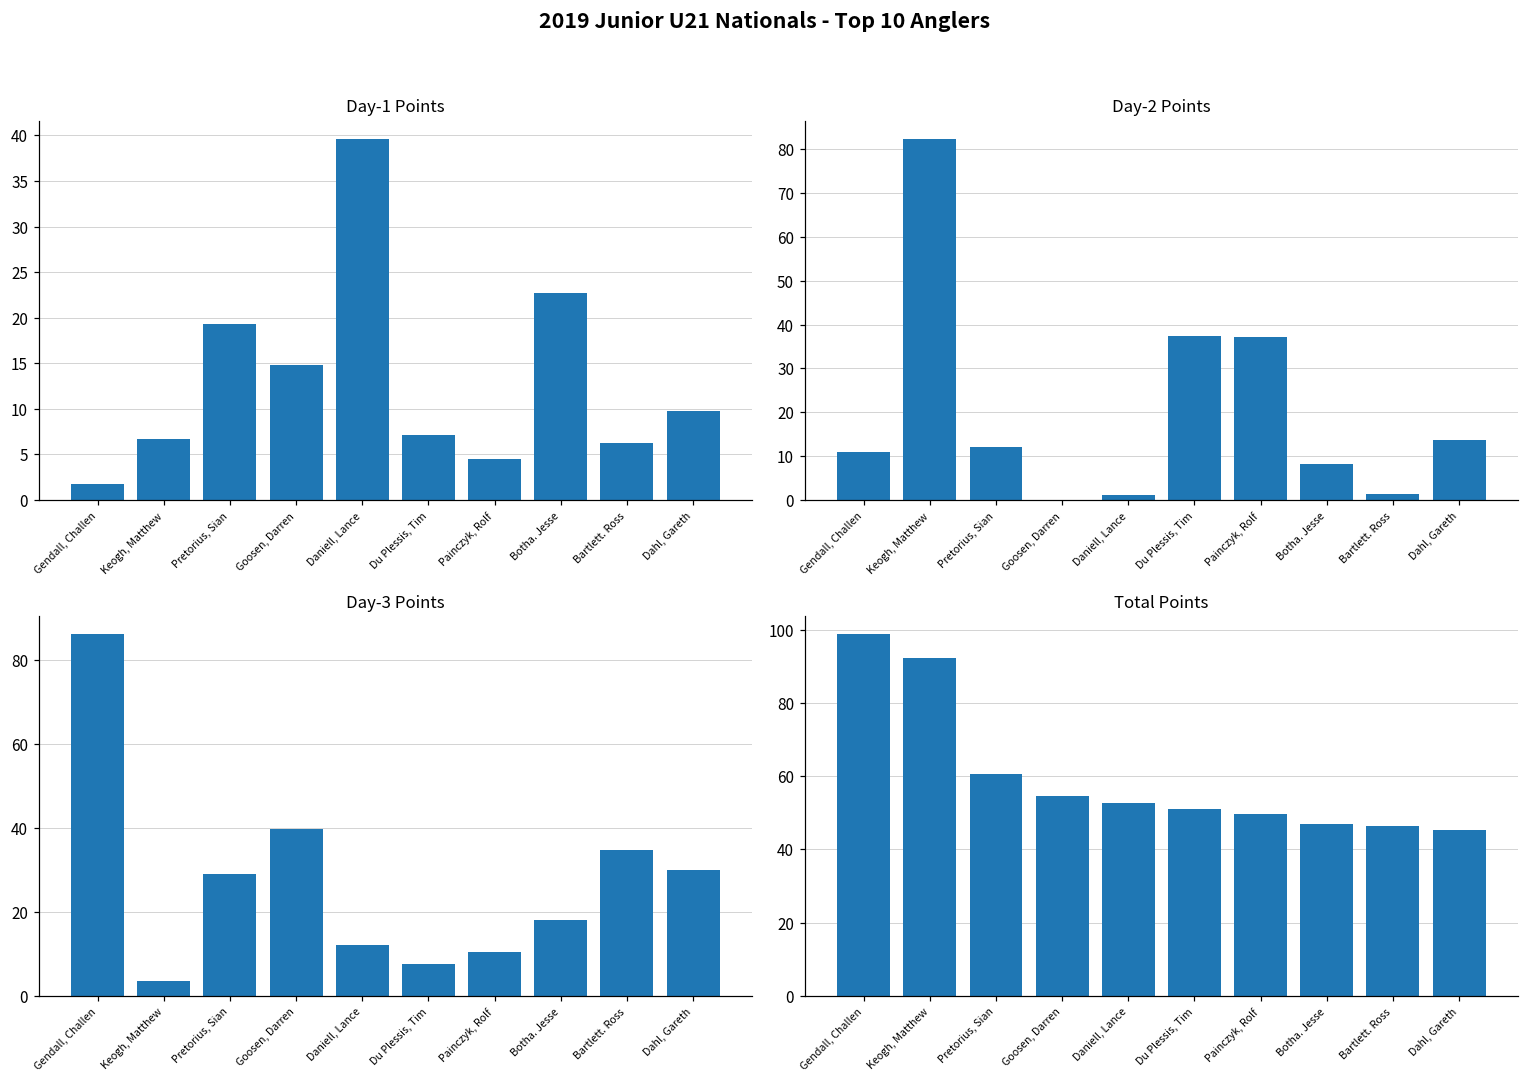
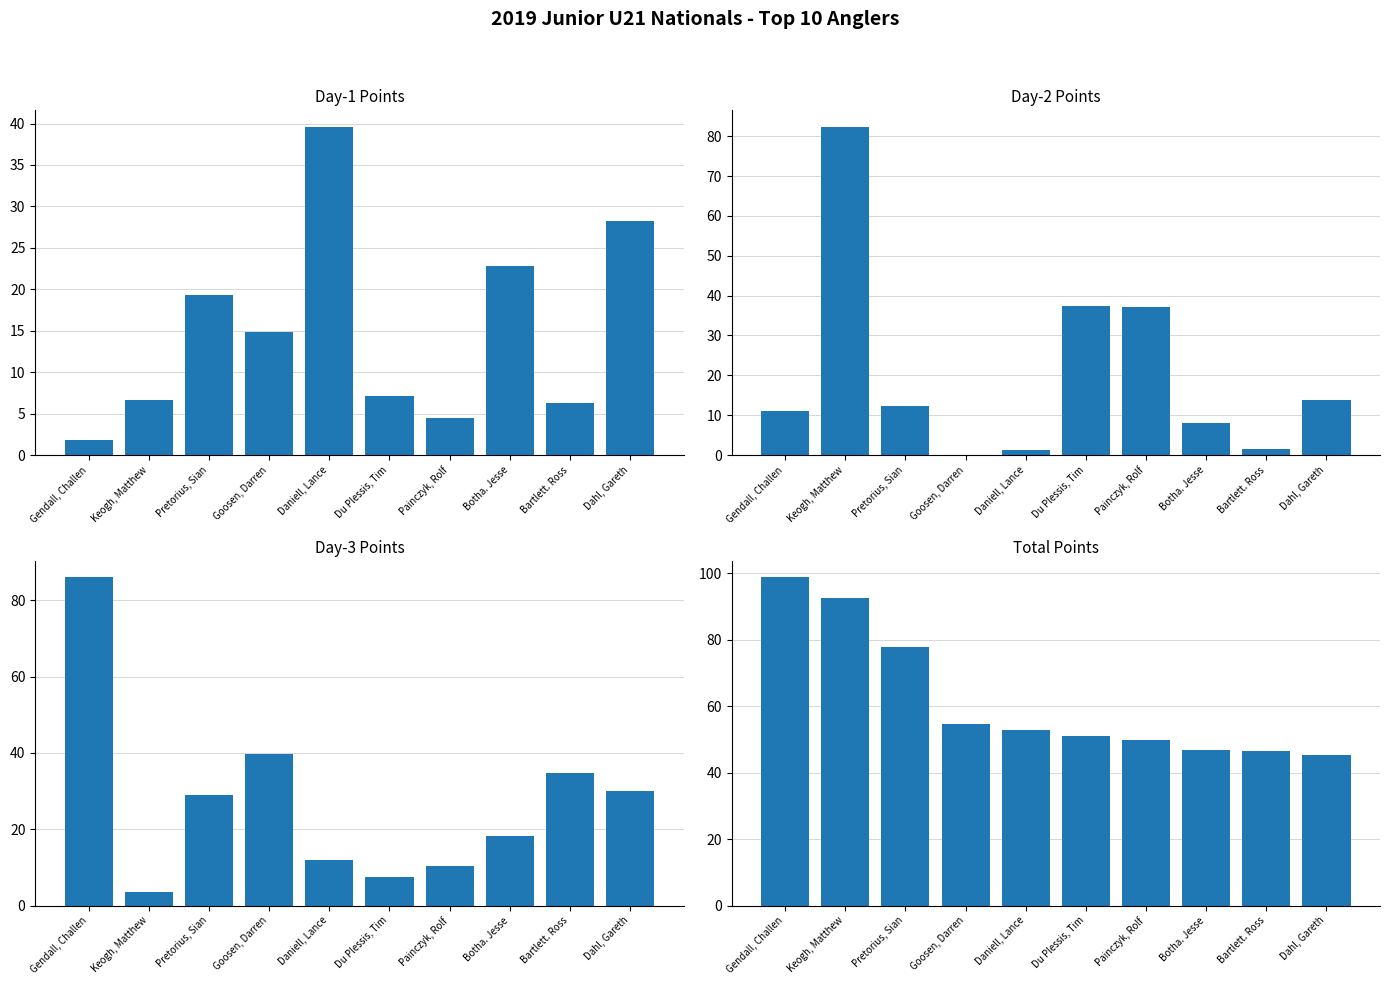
Day-1 Points, Dahl, Gareth: 10 -> 28
Total Points, Pretorius, Sian: 61 -> 78
